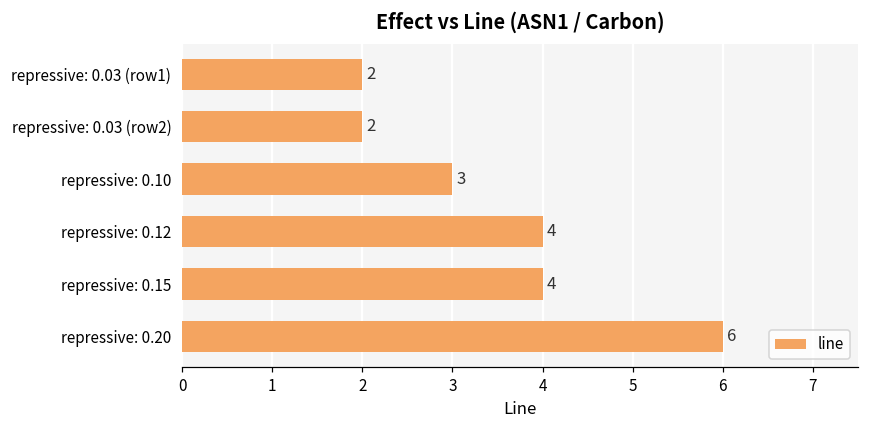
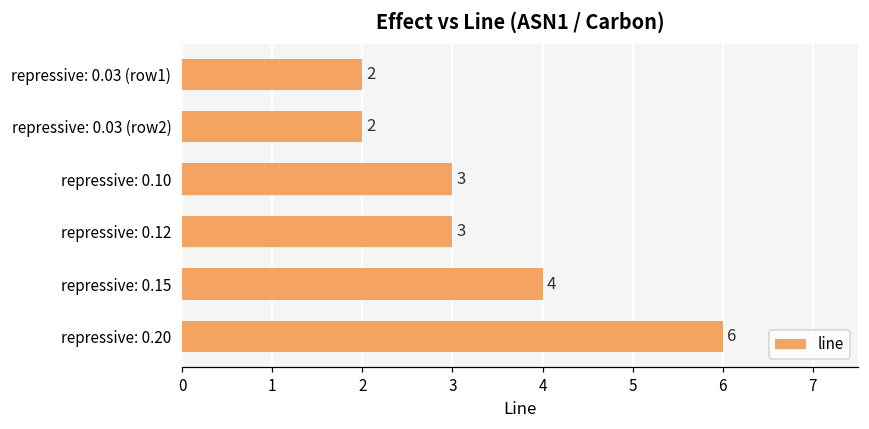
repressive: 0.12: 4 -> 3
